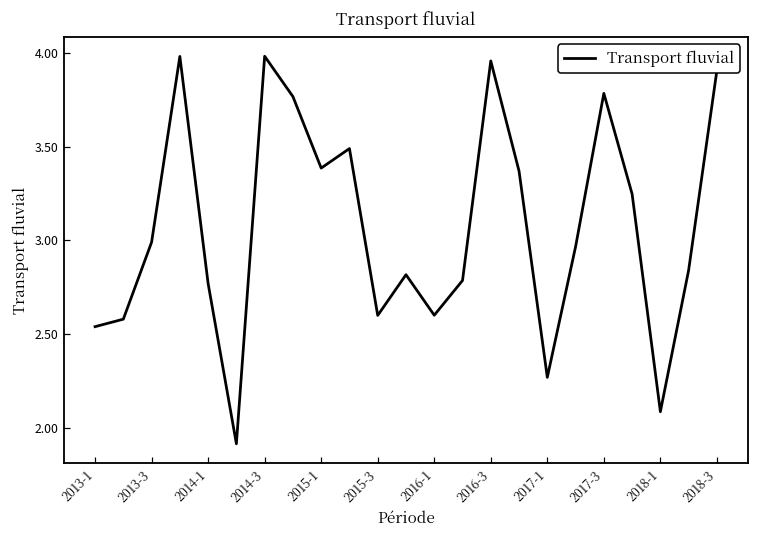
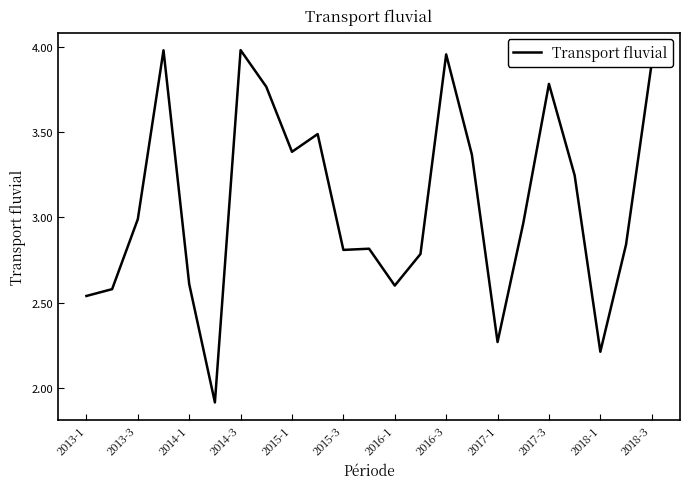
2014-1: 2.77 -> 2.61
2015-3: 2.60 -> 2.81
2018-1: 2.09 -> 2.21
